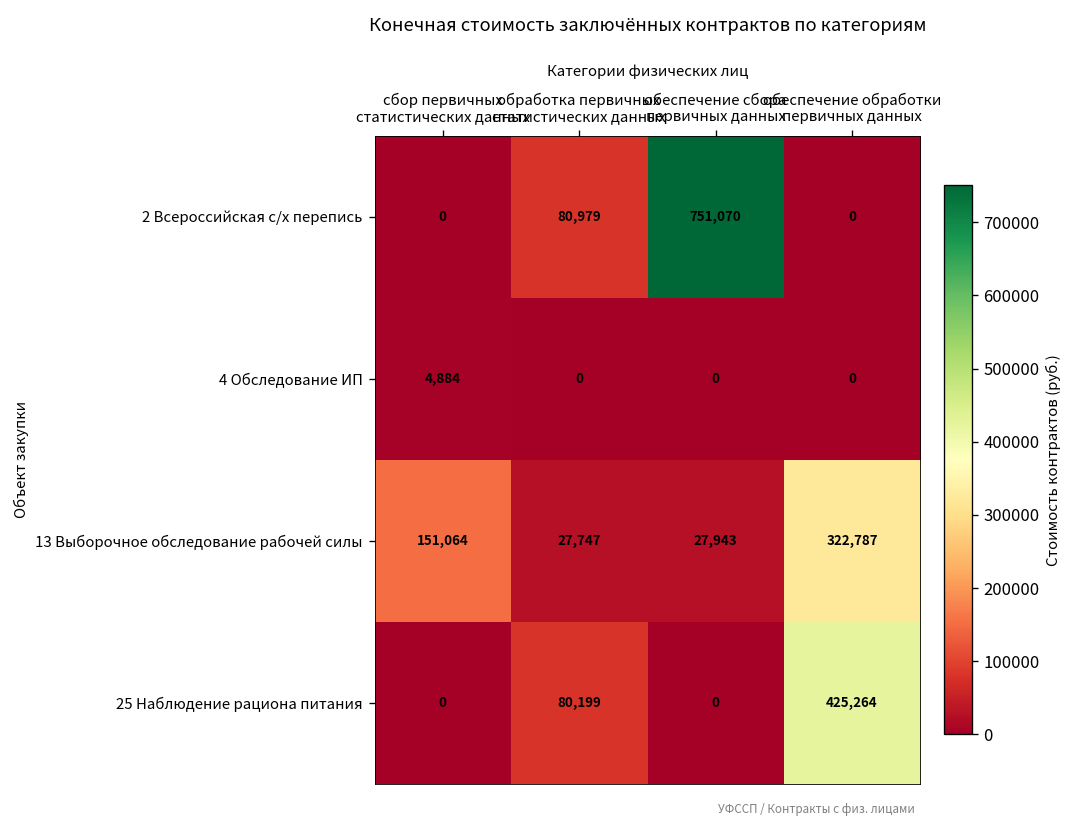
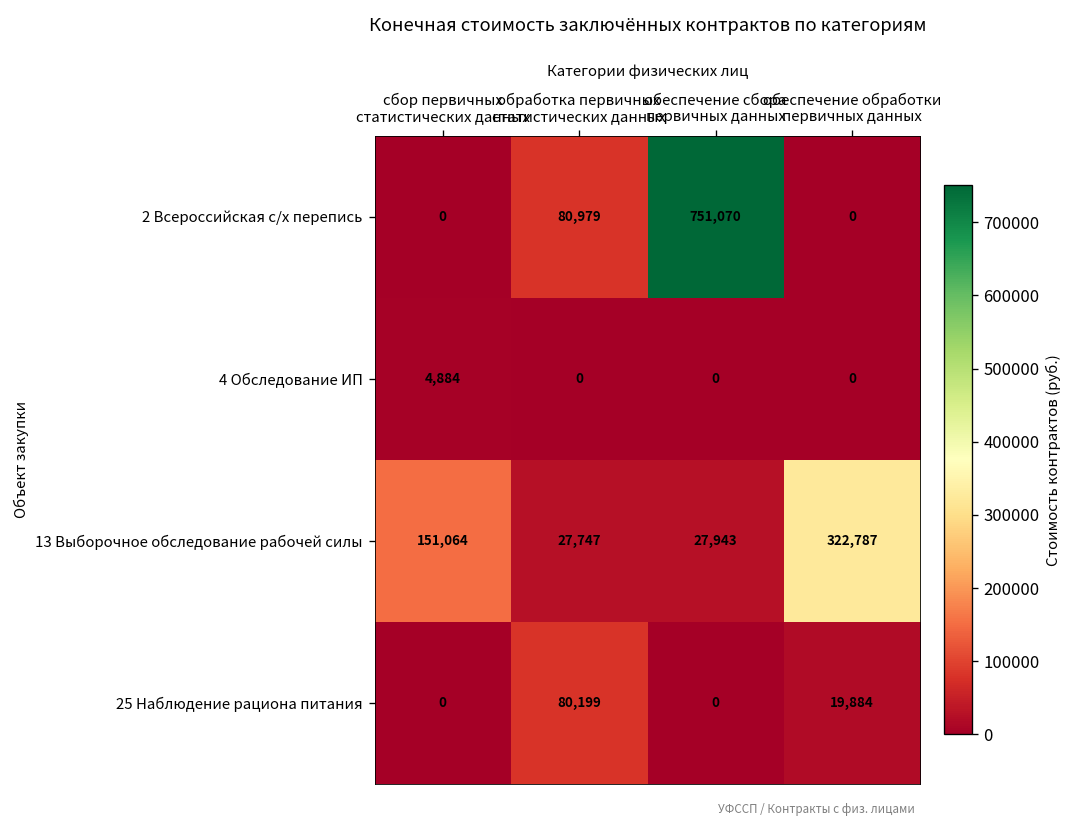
25 Наблюдение рациона питания, обеспечение обработки первичных данных: 425,264 -> 19,884
